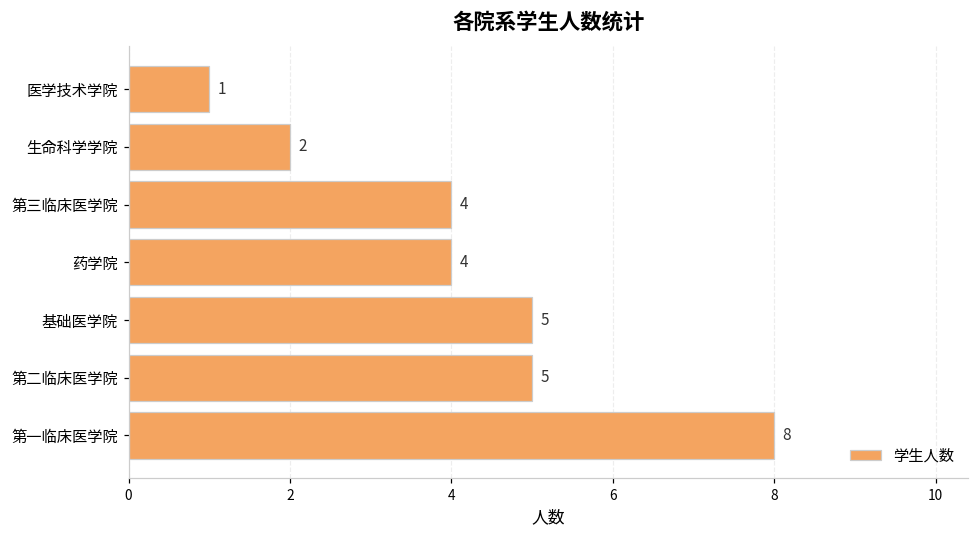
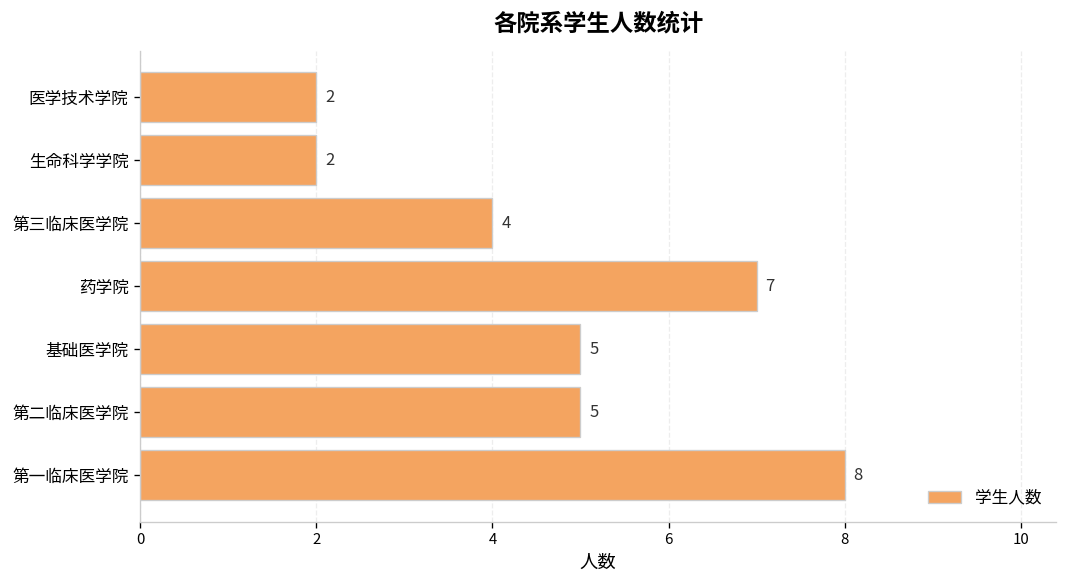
医学技术学院: 1 -> 2
药学院: 4 -> 7
